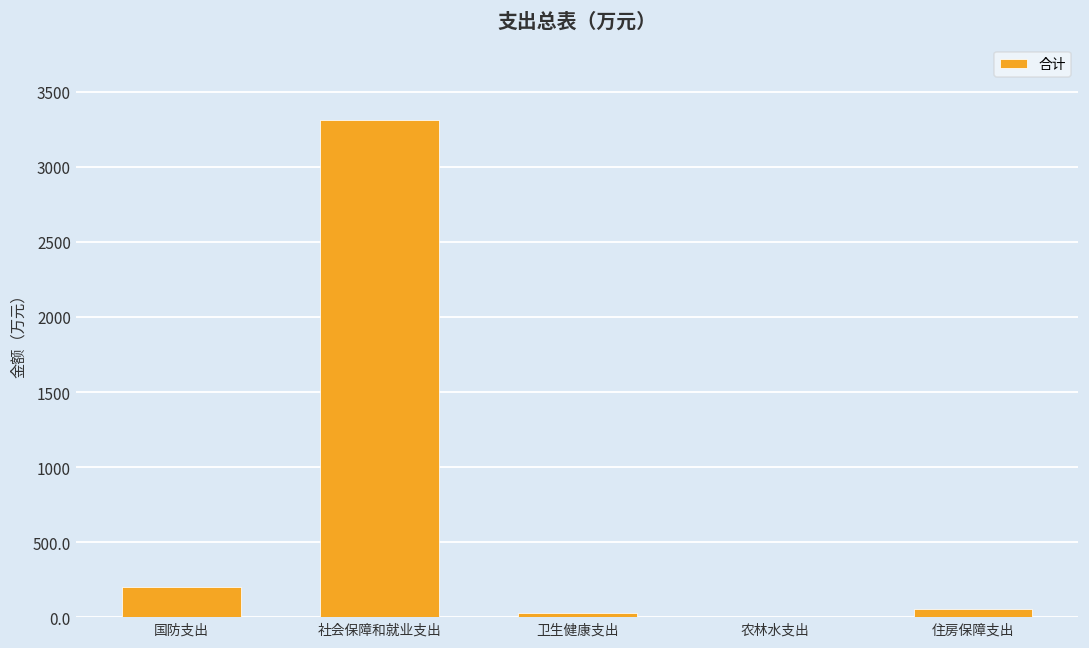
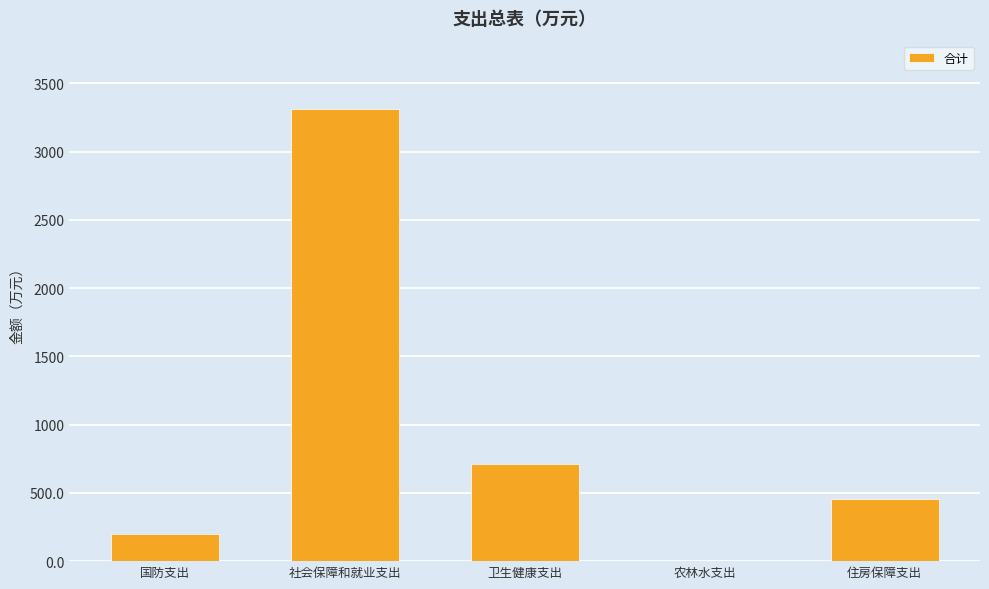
卫生健康支出: 30 -> 710
住房保障支出: 50 -> 450
